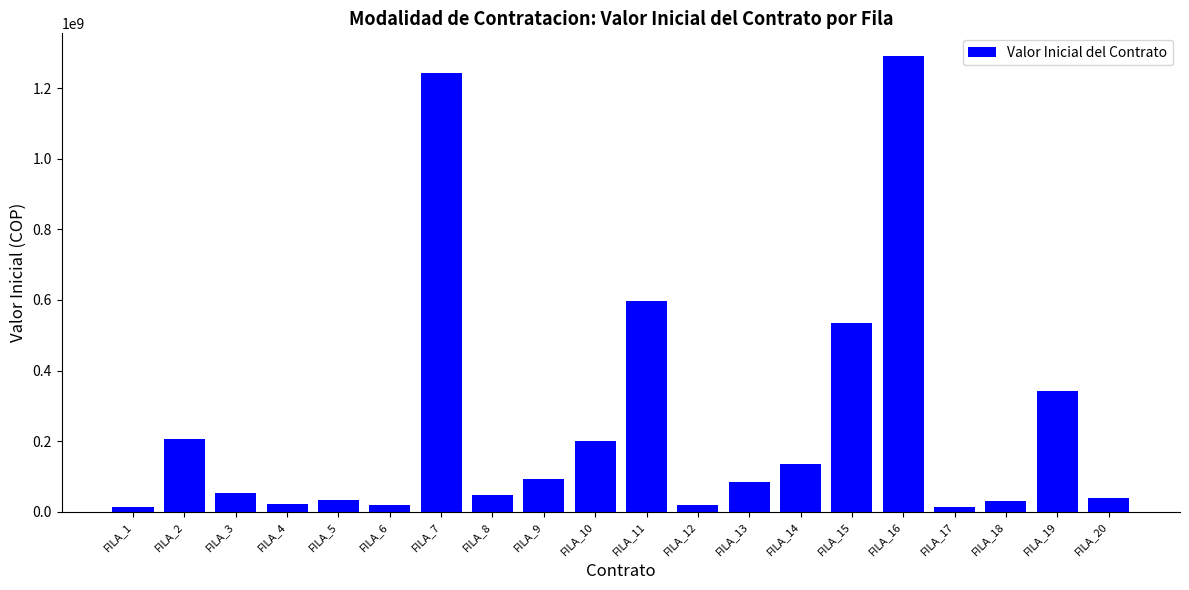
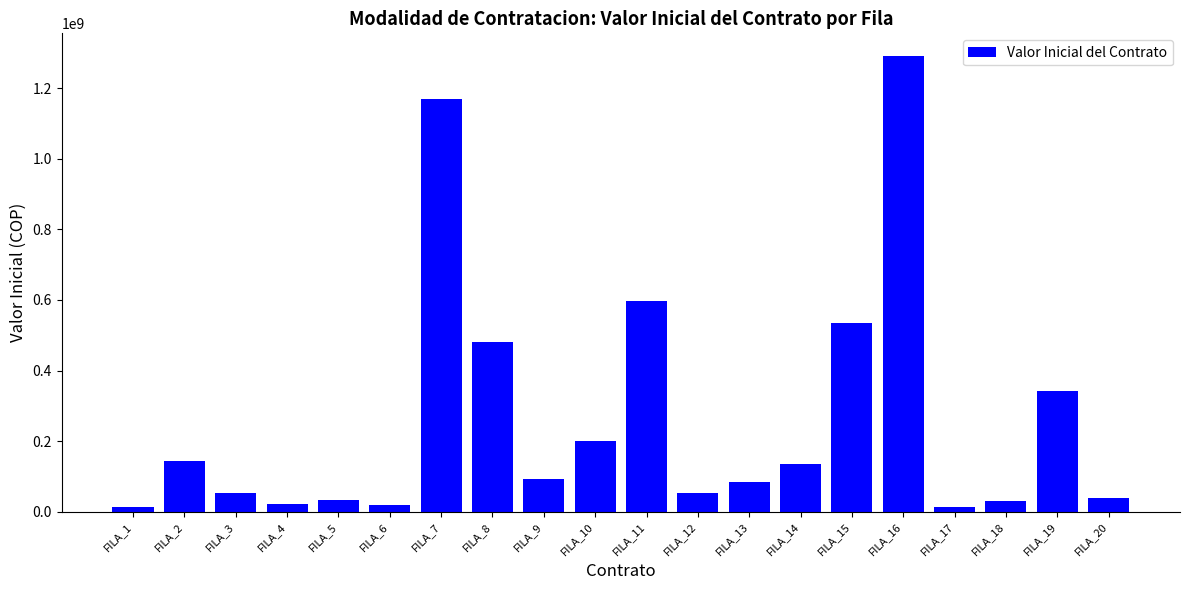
FILA_2: 210000000 -> 140000000
FILA_7: 1240000000 -> 1170000000
FILA_8: 50000000 -> 480000000
FILA_12: 20000000 -> 50000000
